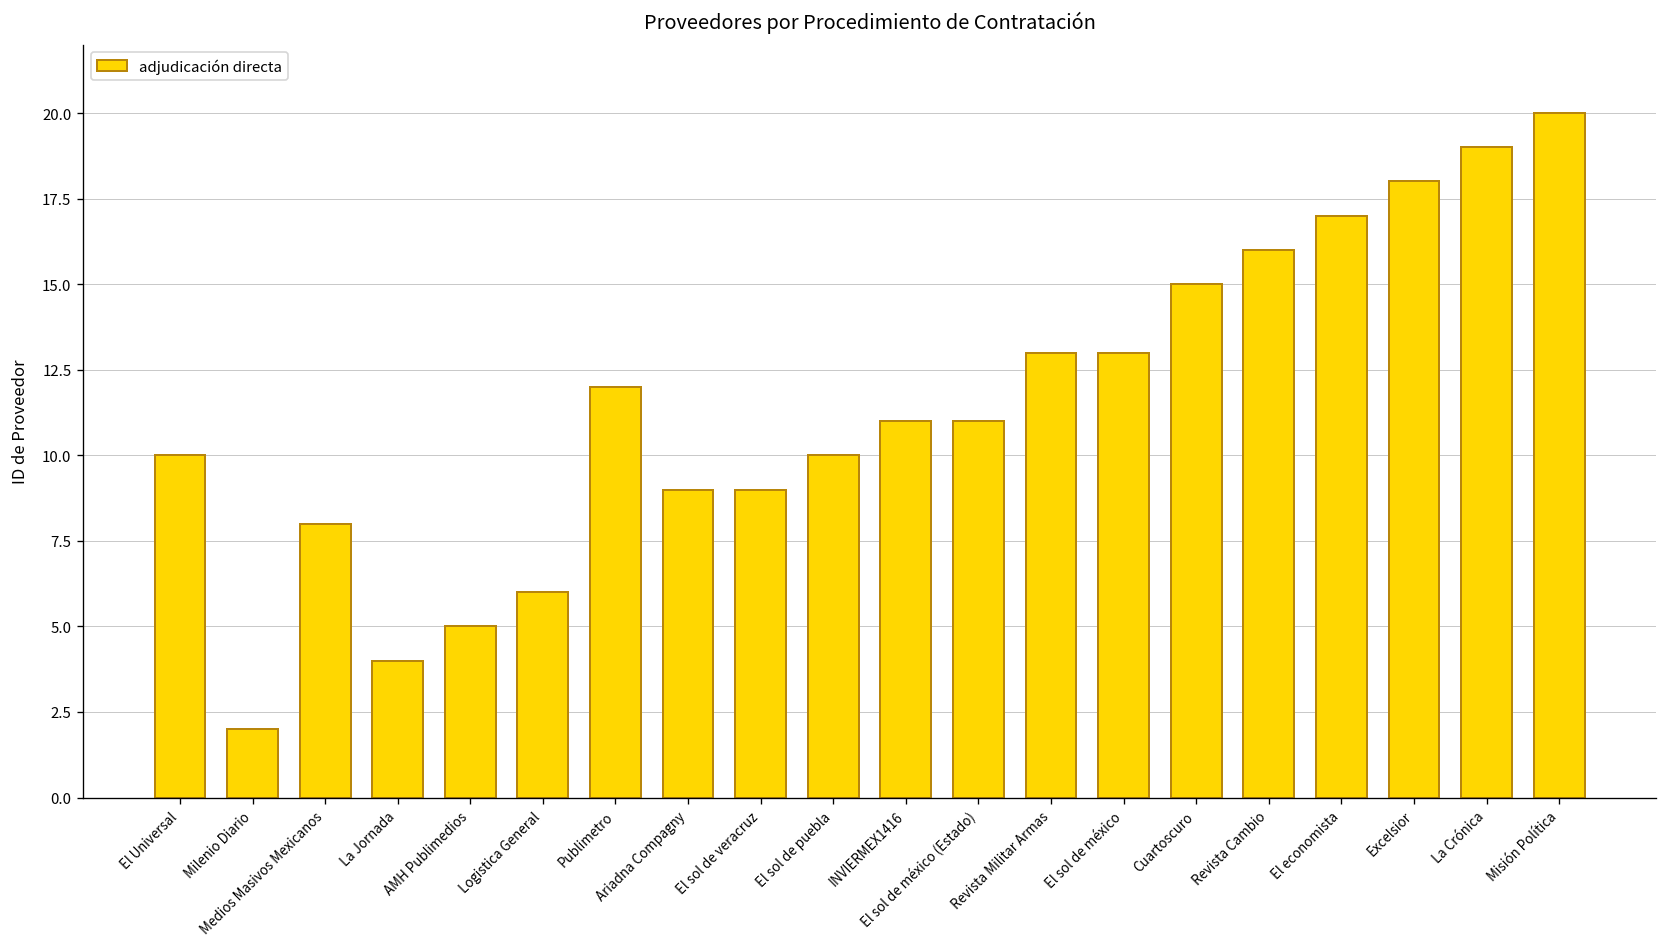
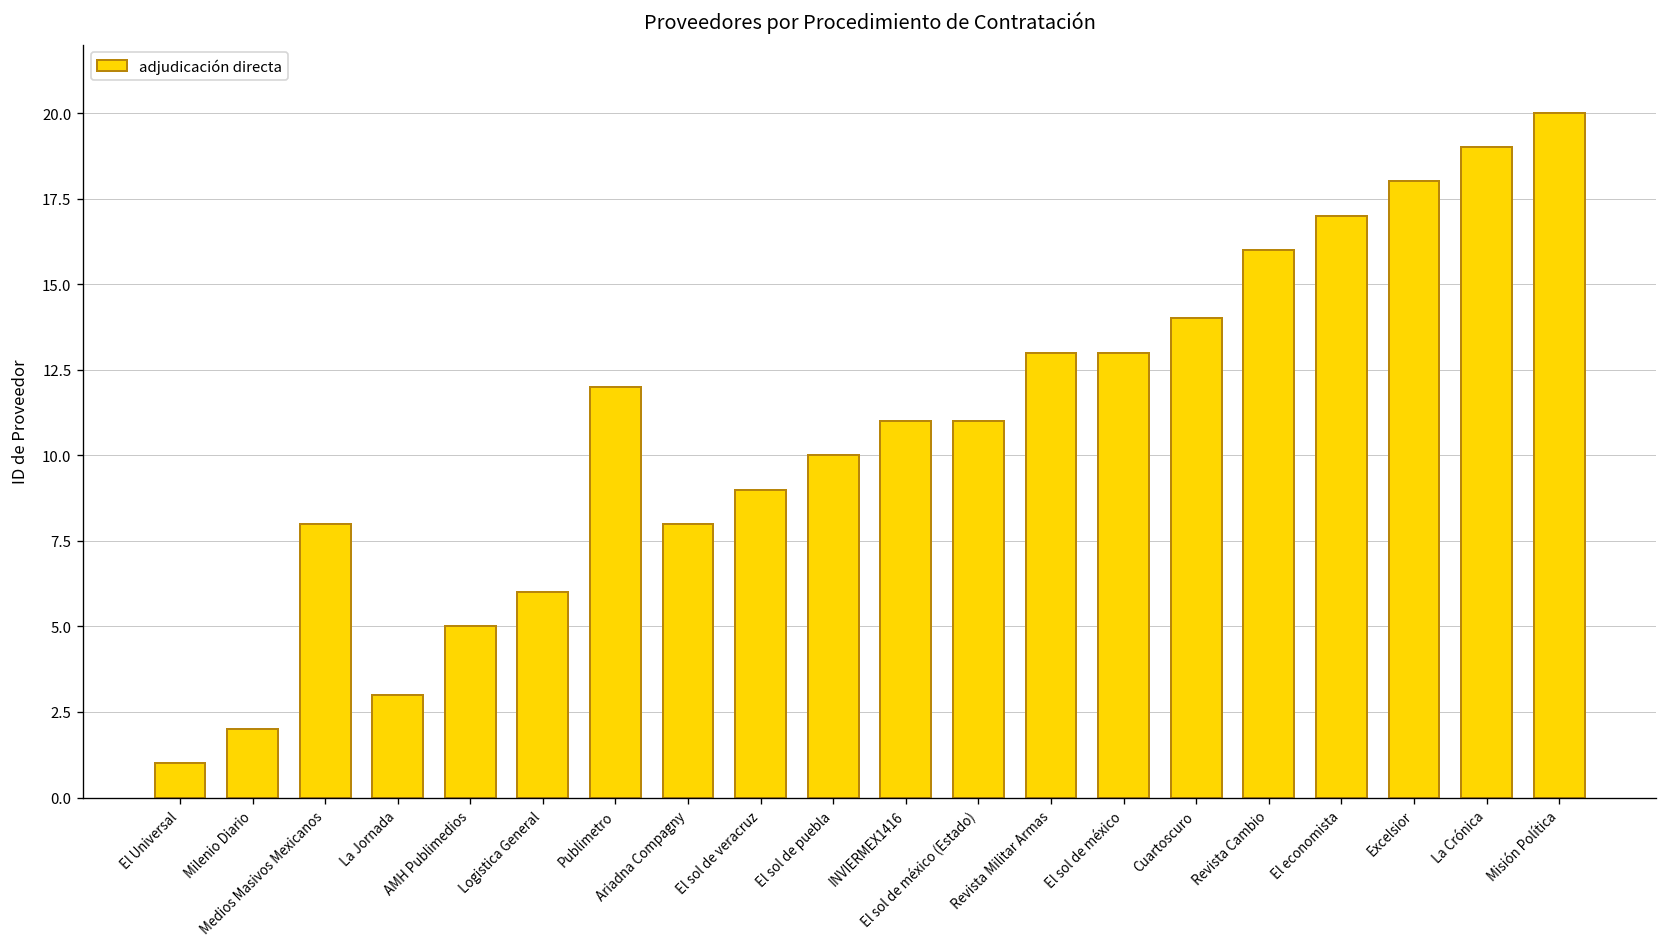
El Universal: 10 -> 1
La Jornada: 4 -> 3
Ariadna Compagny: 9 -> 8
Cuartoscuro: 15 -> 14
